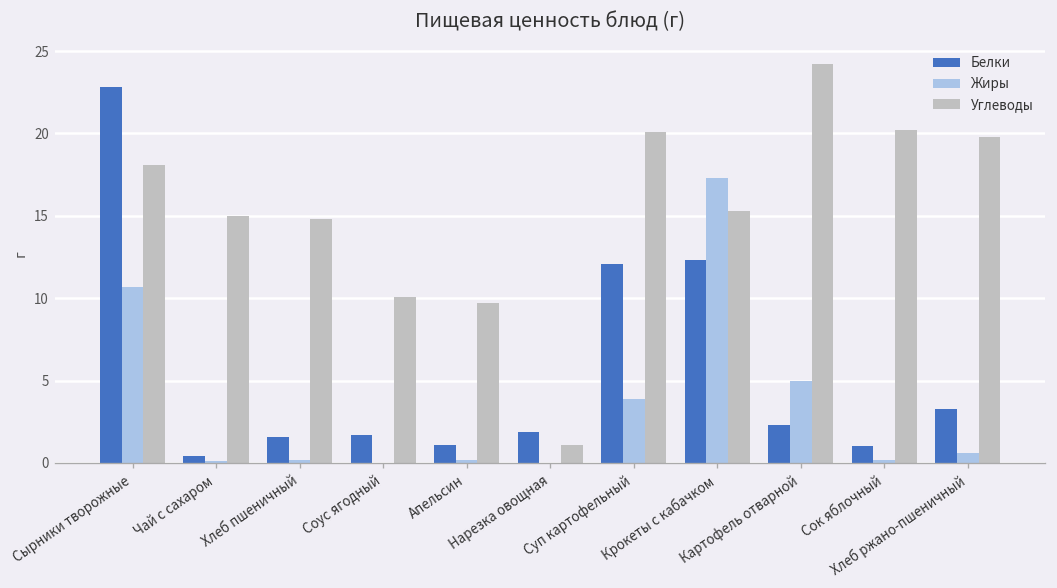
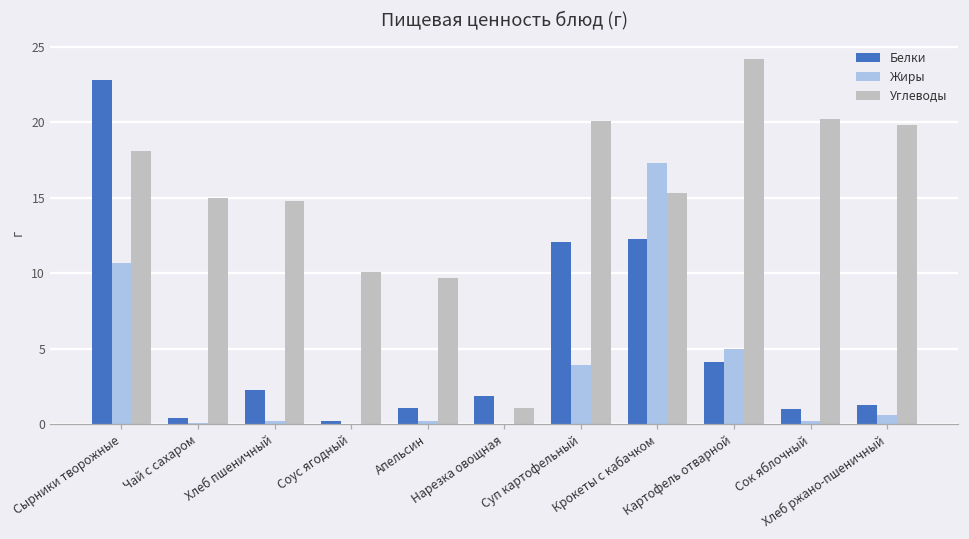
Белки, Хлеб пшеничный: 1.6 -> 2.3
Белки, Соус ягодный: 1.7 -> 0.2
Белки, Картофель отварной: 2.3 -> 4.1
Белки, Хлеб ржано-пшеничный: 3.3 -> 1.3
